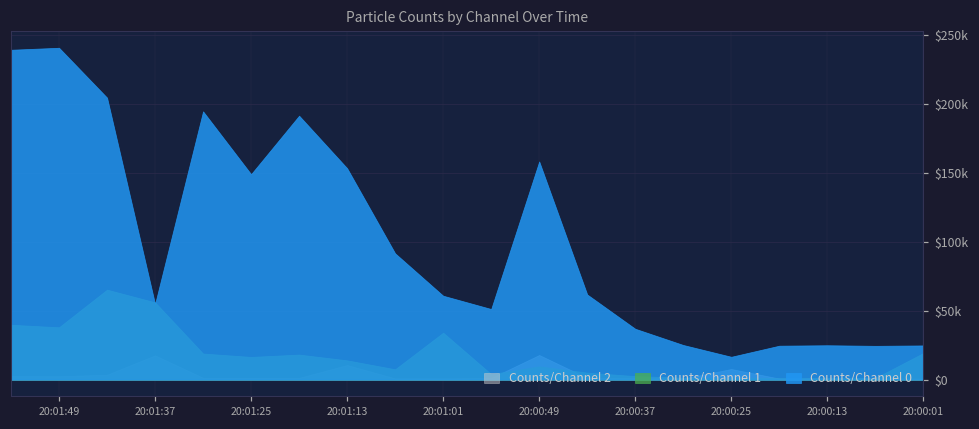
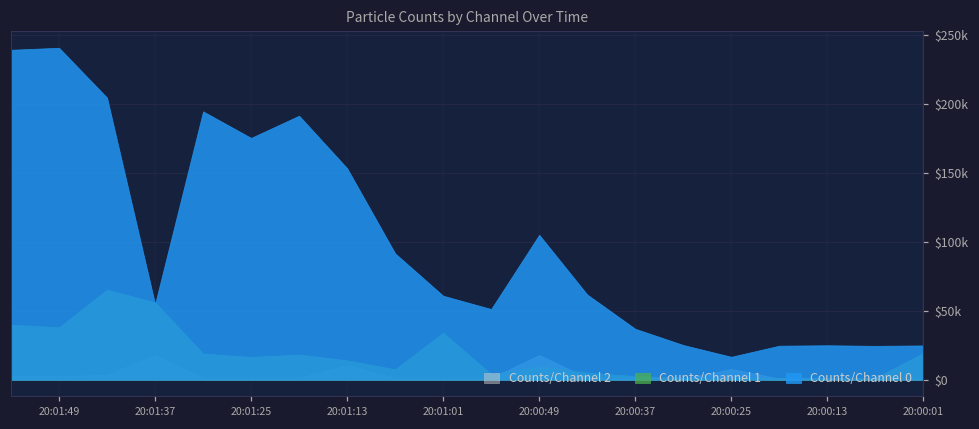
Counts/Channel 0, 20:01:25: $149000 -> $175000
Counts/Channel 0, 20:00:49: $158000 -> $105000
